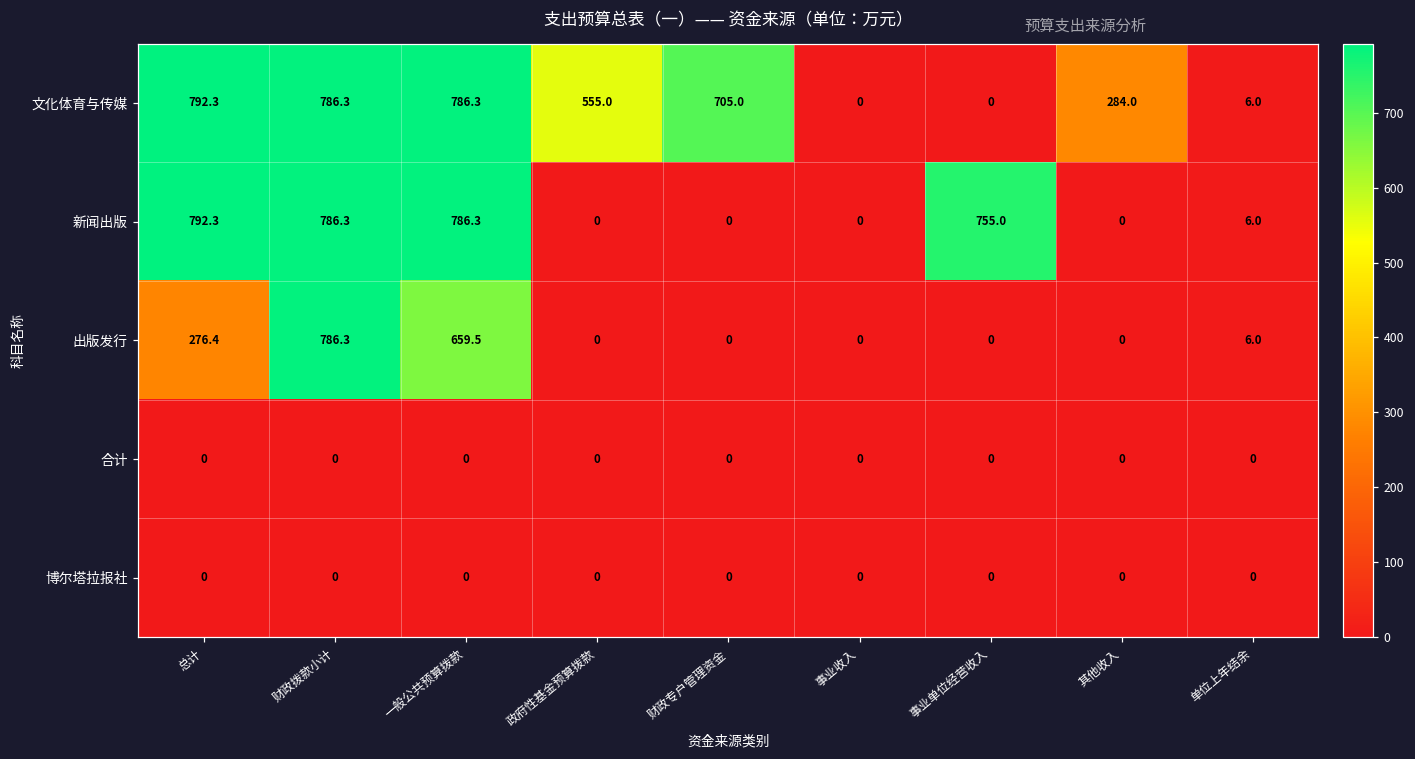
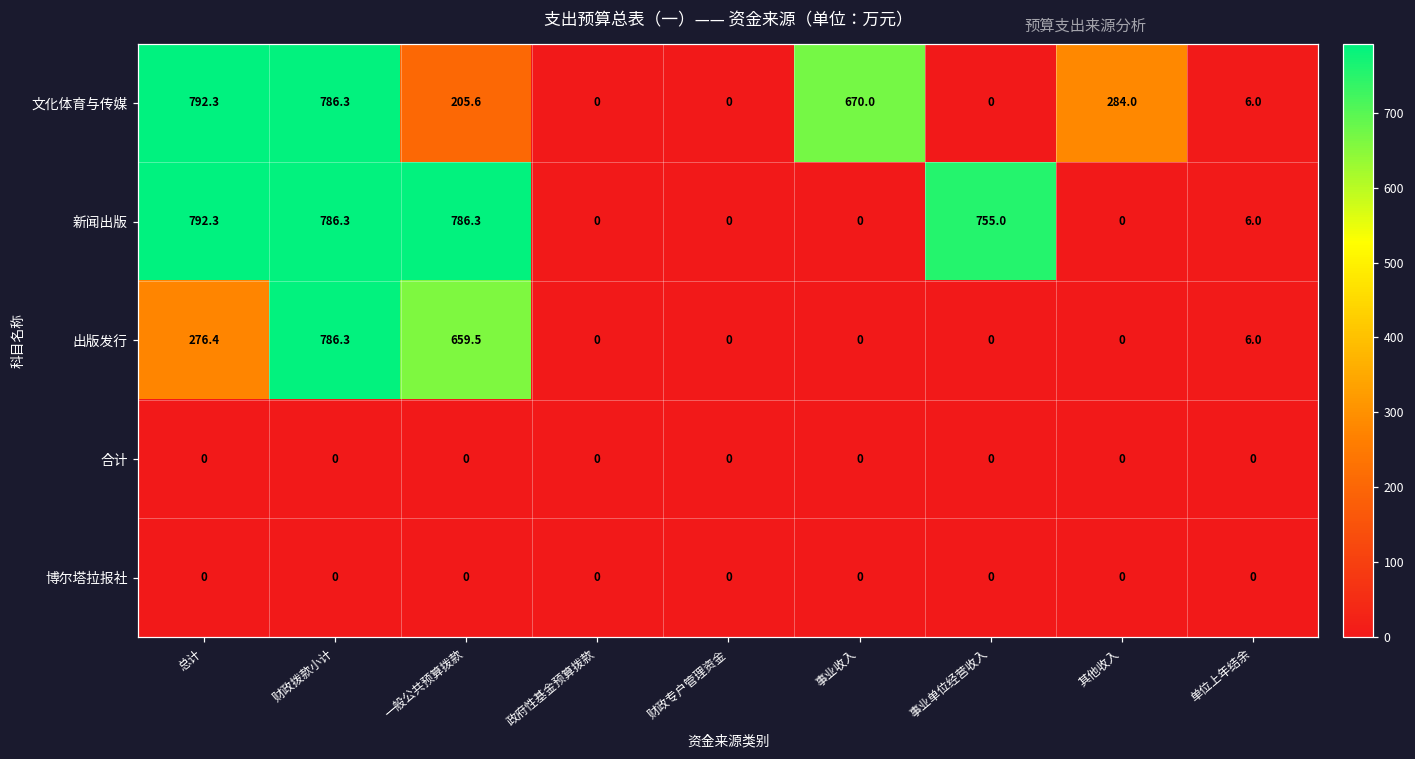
文化体育与传媒, 一般公共预算拨款: 786.3 -> 205.6
文化体育与传媒, 政府性基金预算拨款: 555.0 -> 0
文化体育与传媒, 财政专户管理资金: 705.0 -> 0
文化体育与传媒, 事业收入: 0 -> 670.0
